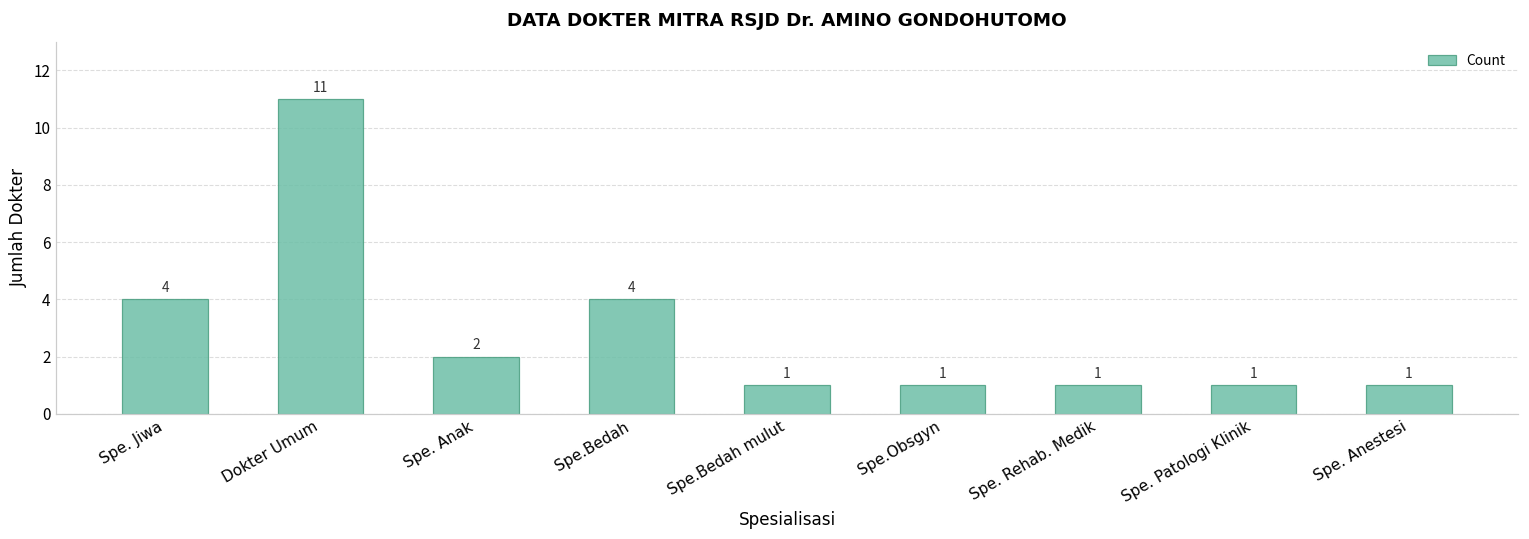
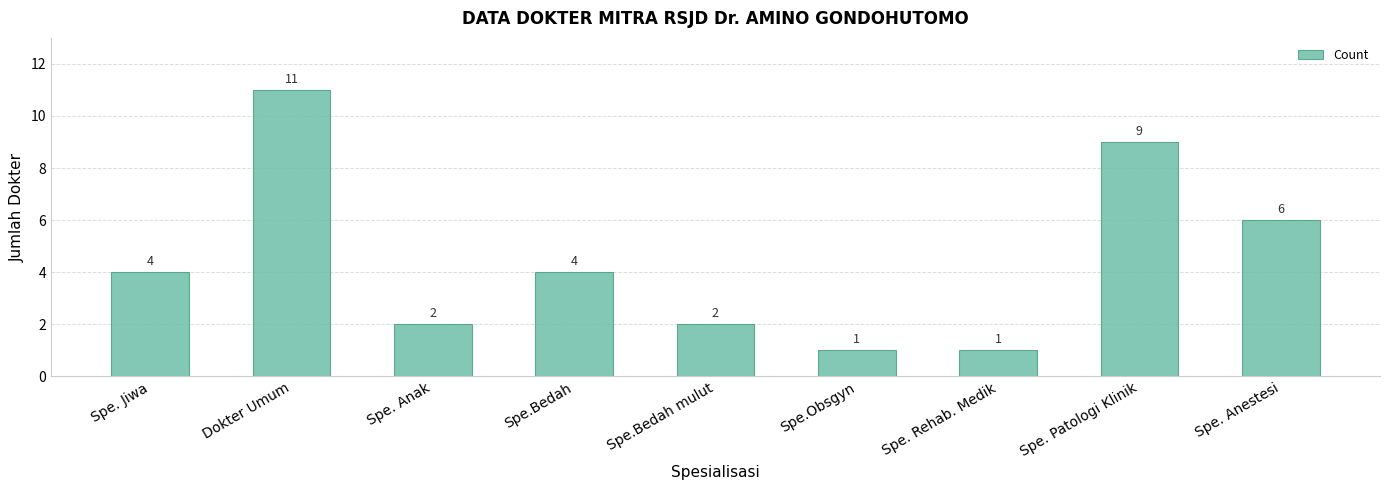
Spe.Bedah mulut: 1 -> 2
Spe. Patologi Klinik: 1 -> 9
Spe. Anestesi: 1 -> 6
